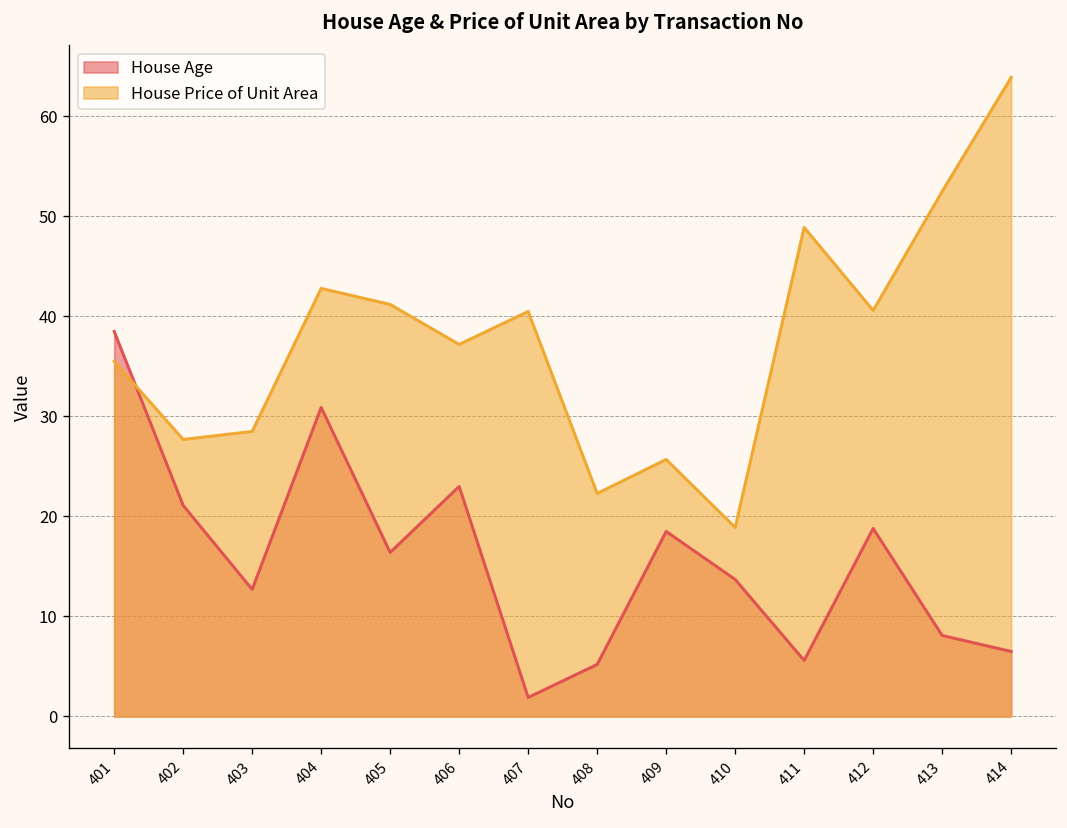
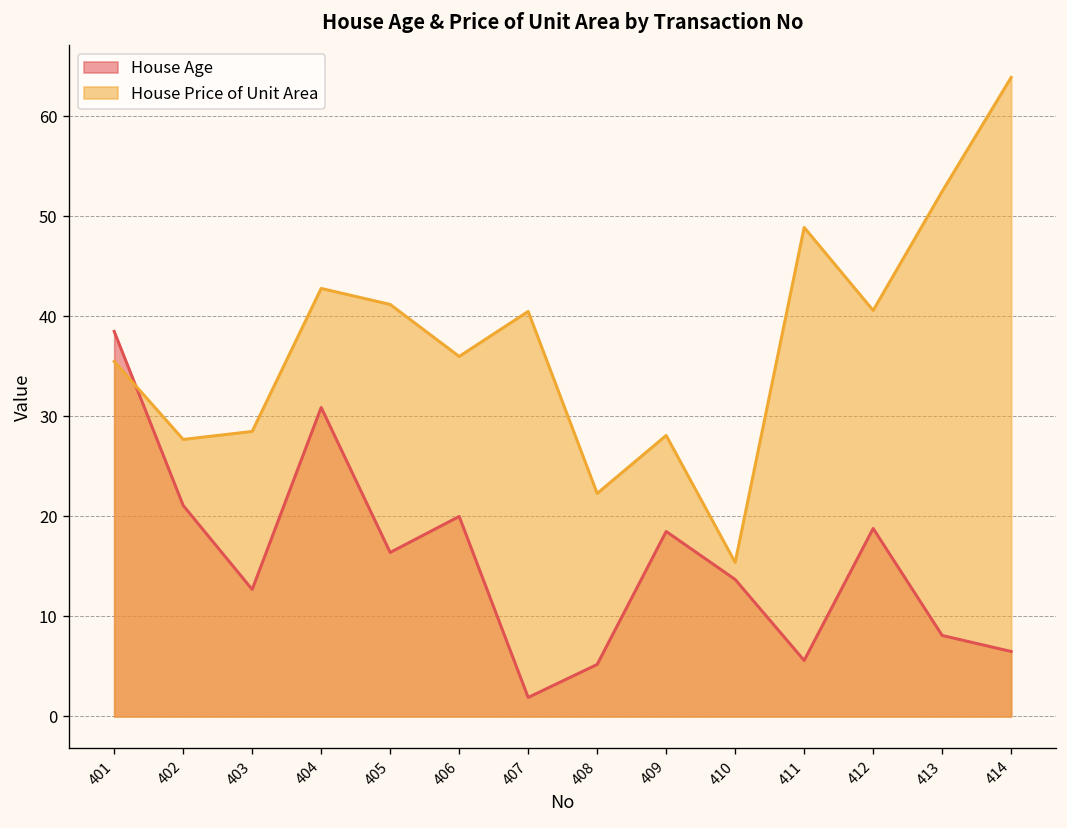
House Age, 406: 23 -> 20
House Price of Unit Area, 406: 37 -> 36
House Price of Unit Area, 409: 26 -> 28
House Price of Unit Area, 410: 19 -> 15
